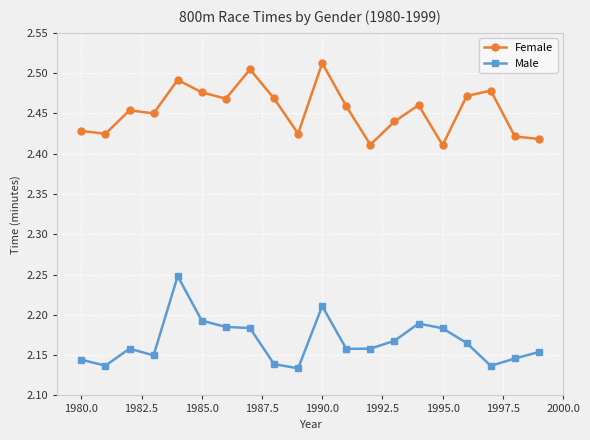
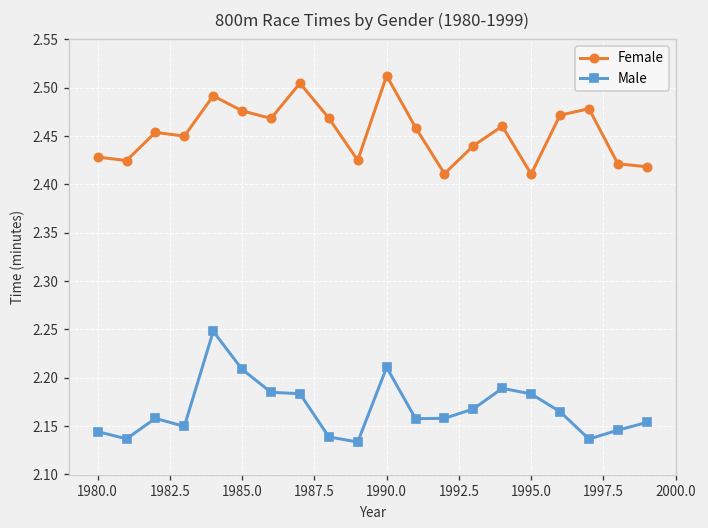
Male, 1985.0: 2.19 -> 2.21
